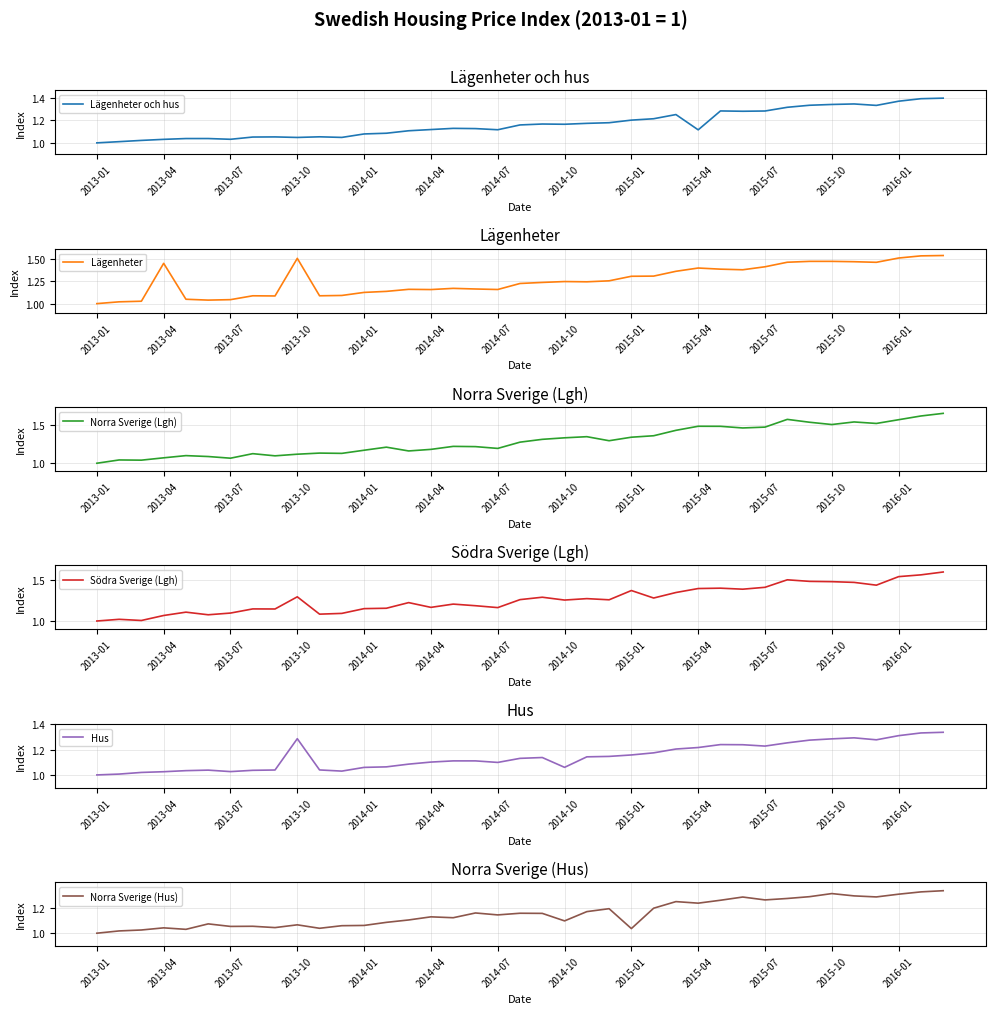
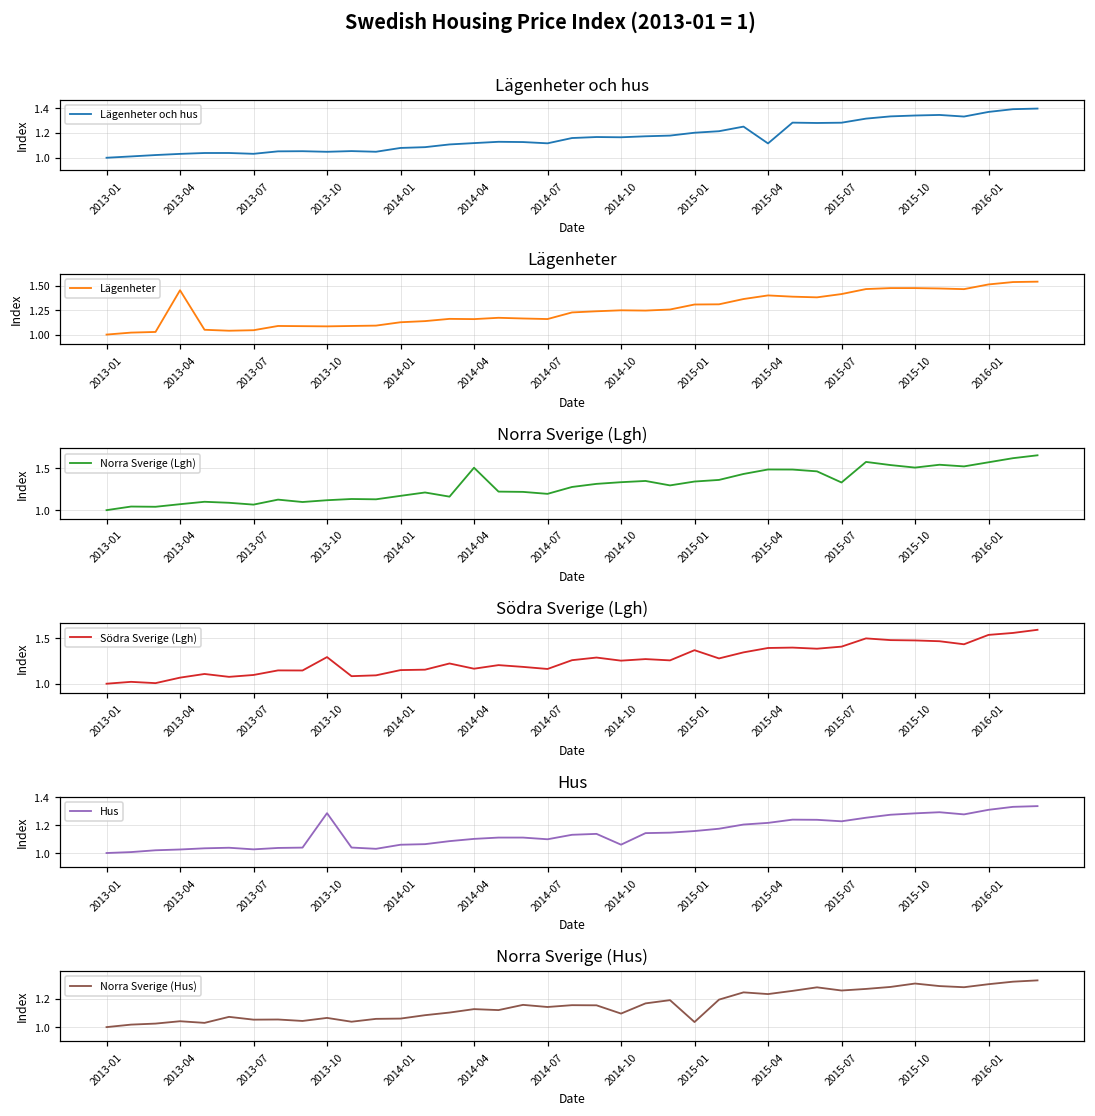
Lägenheter, 2013-10: 1.5 -> 1.1
Norra Sverige (Lgh), 2014-04: 1.2 -> 1.5
Norra Sverige (Lgh), 2015-07: 1.5 -> 1.3
